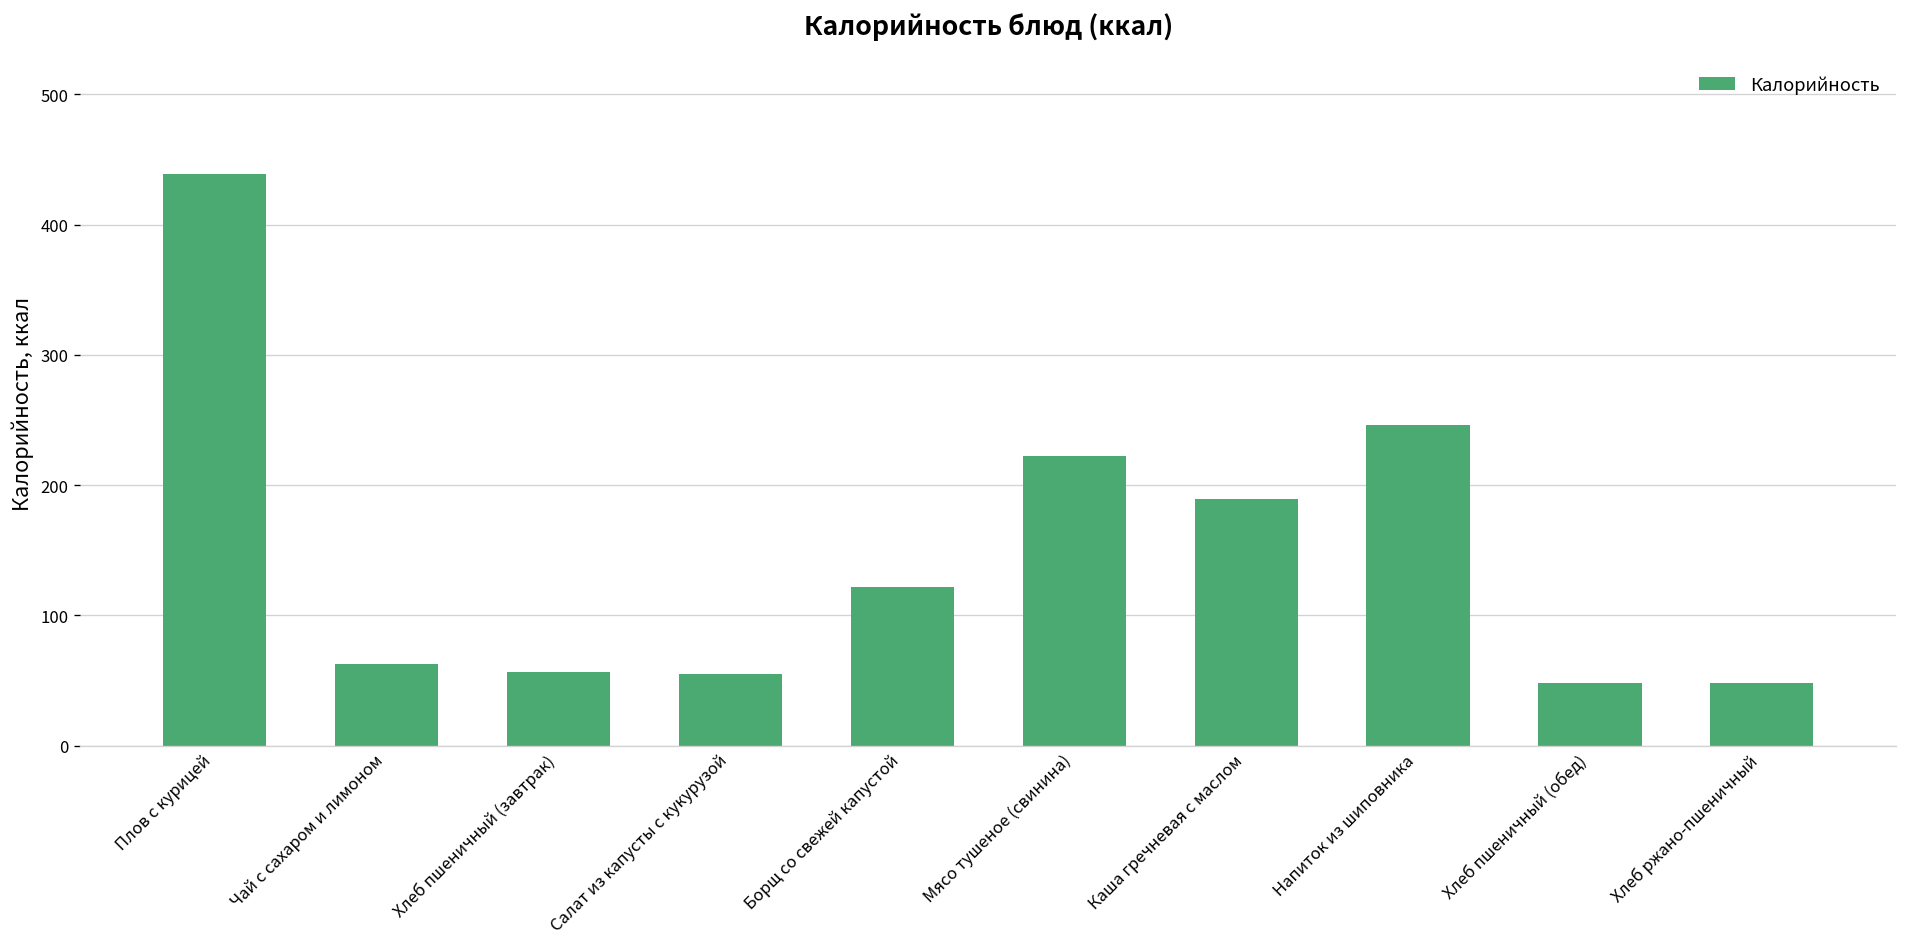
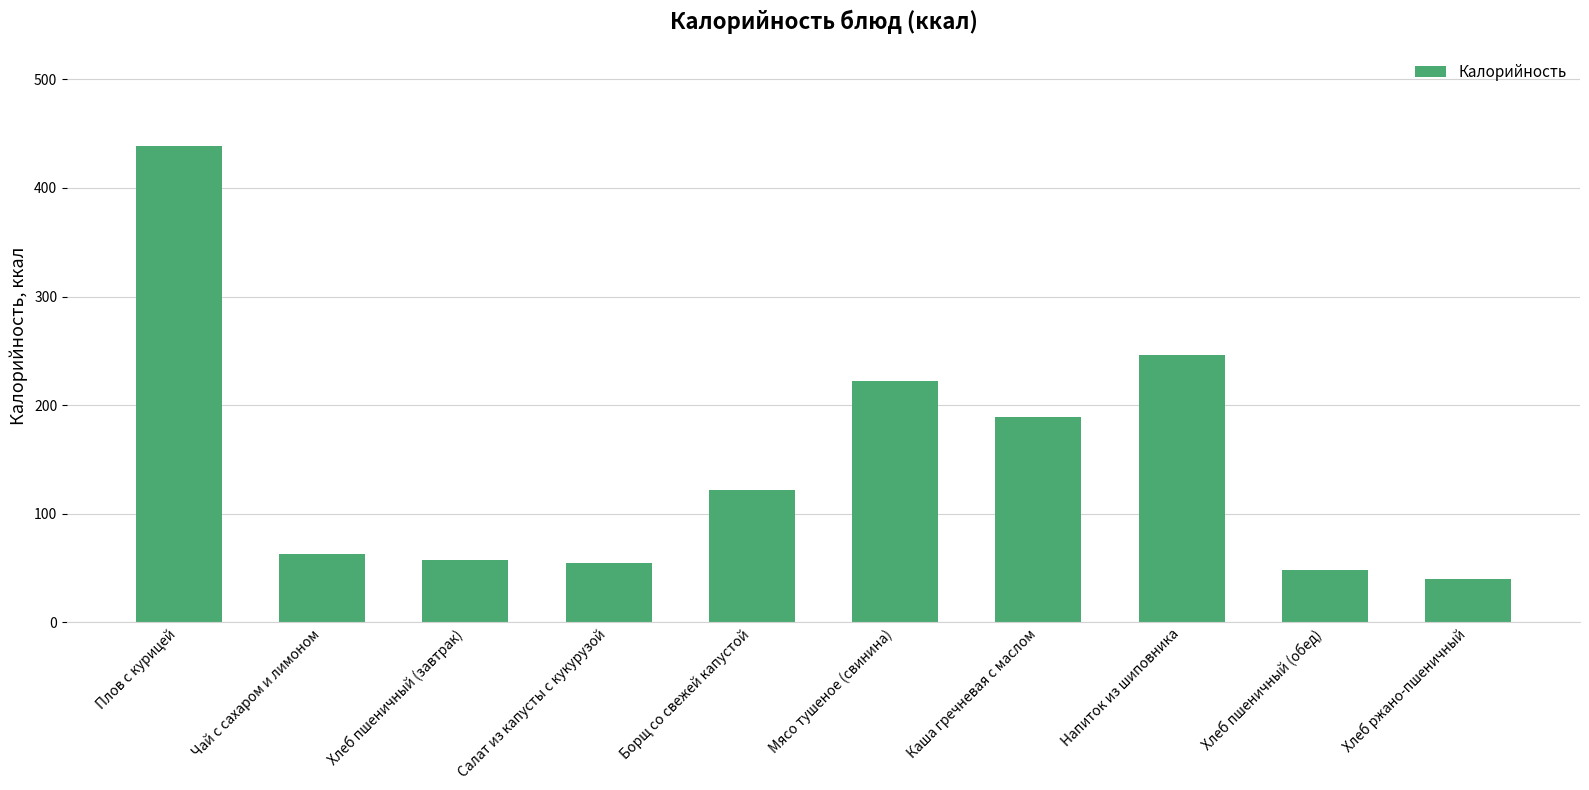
Хлеб ржано-пшеничный: 48 -> 40
